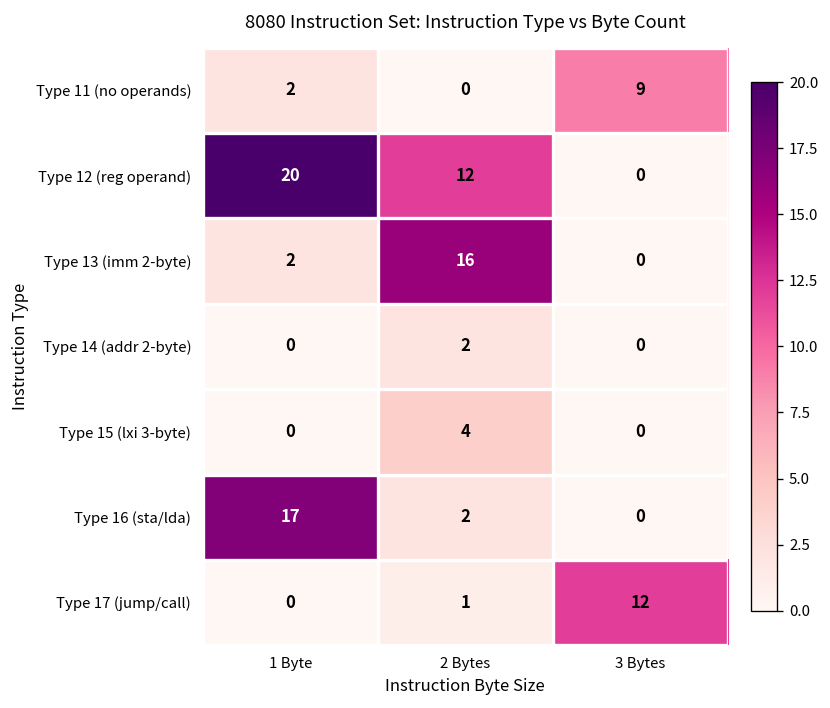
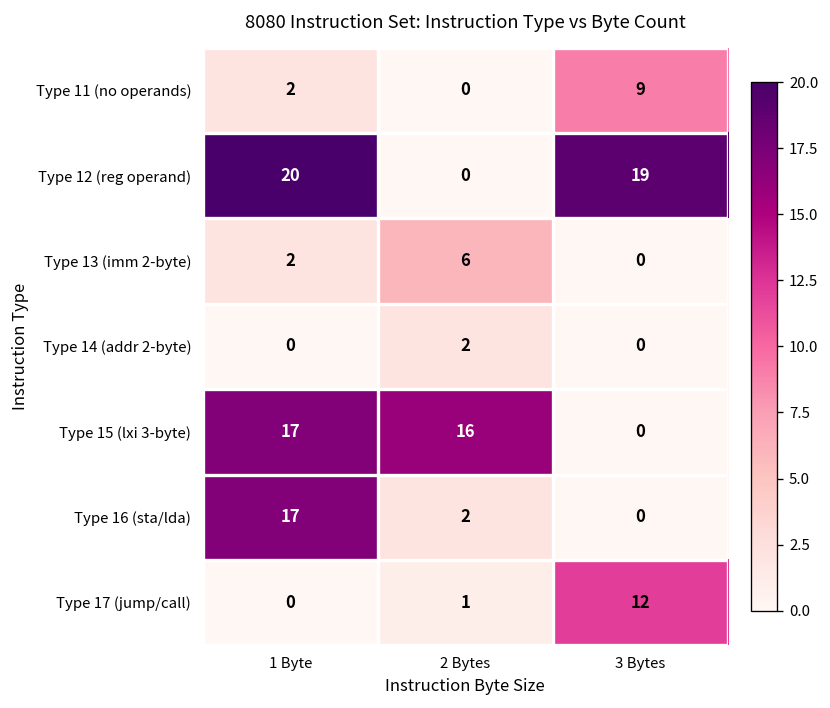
Type 12 (reg operand), 2 Bytes: 12 -> 0
Type 12 (reg operand), 3 Bytes: 0 -> 19
Type 13 (imm 2-byte), 2 Bytes: 16 -> 6
Type 15 (lxi 3-byte), 1 Byte: 0 -> 17
Type 15 (lxi 3-byte), 2 Bytes: 4 -> 16
